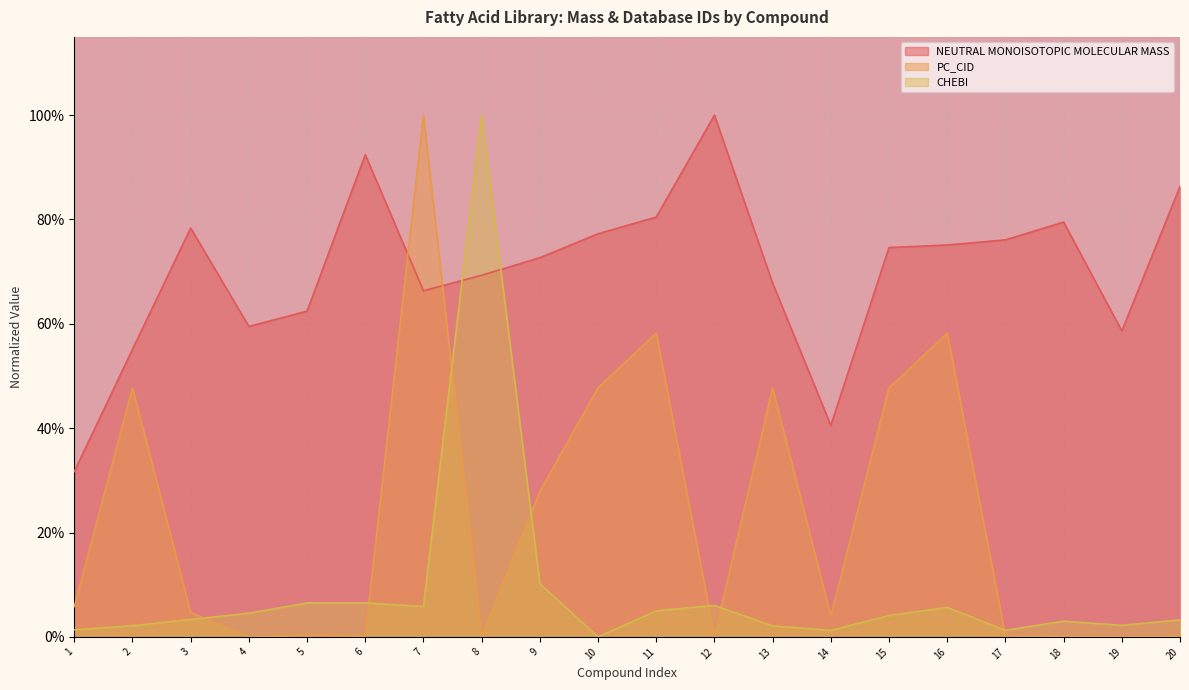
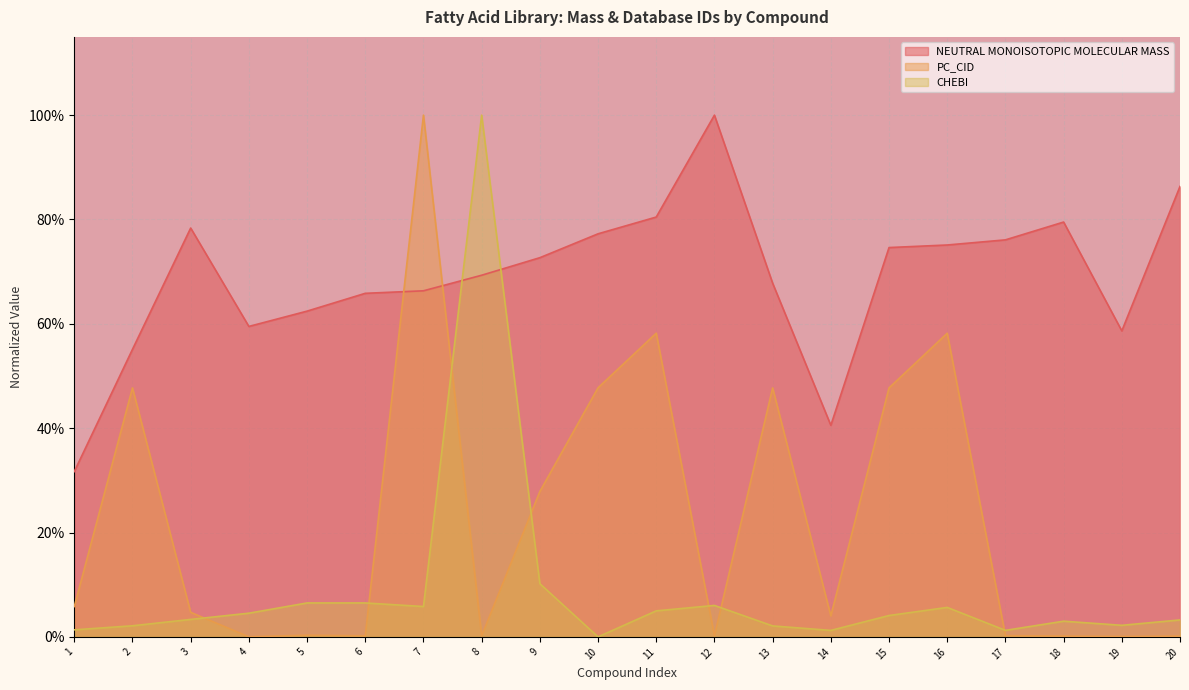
NEUTRAL MONOISOTOPIC MOLECULAR MASS, 6: 92% -> 66%
